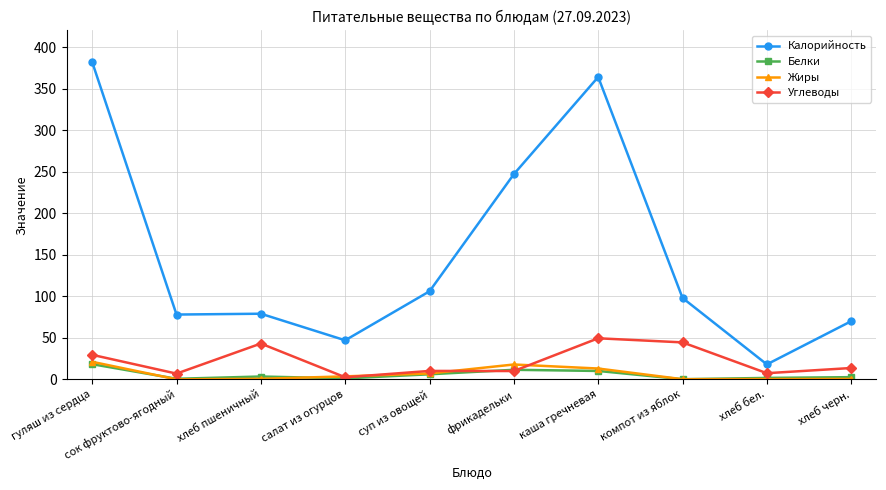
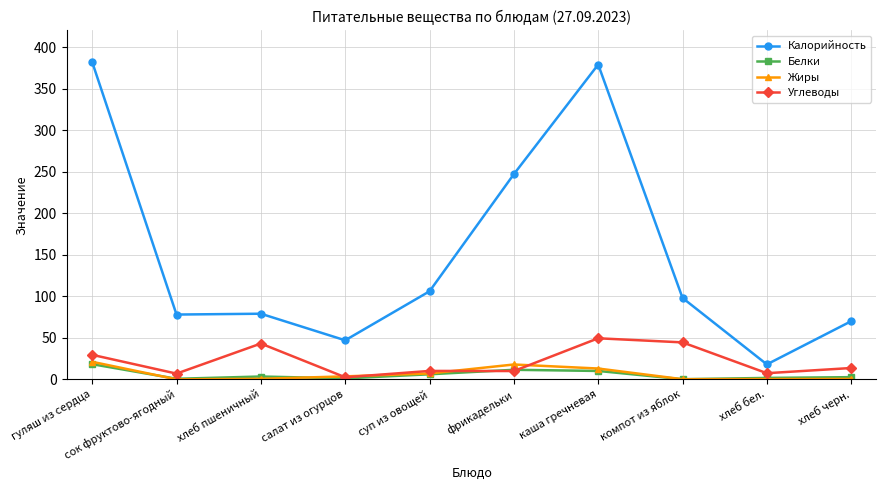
Калорийность, каша гречневая: 360 -> 380
